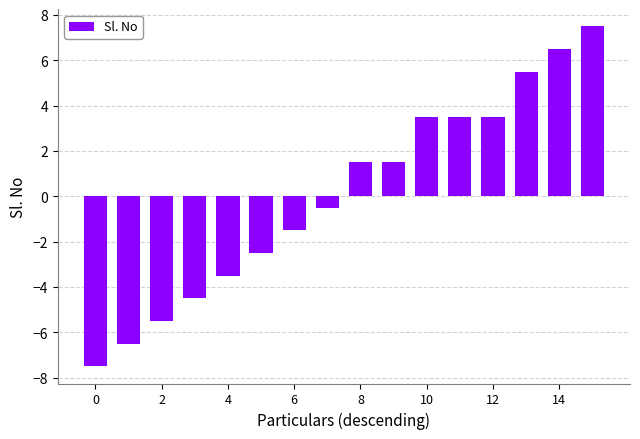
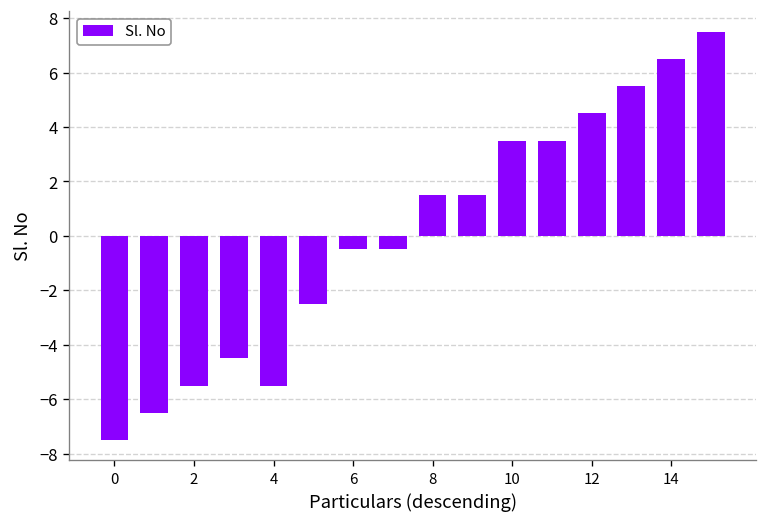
4: -3.5 -> -5.5
6: -1.5 -> -0.5
12: 3.5 -> 4.5
